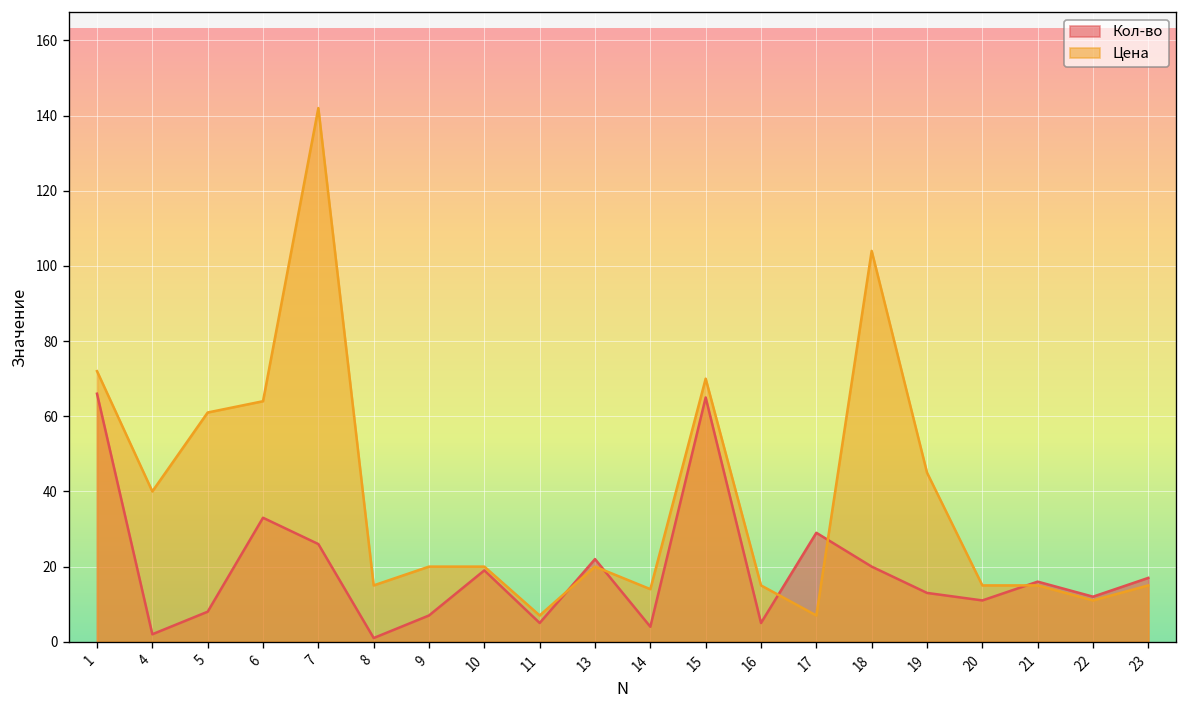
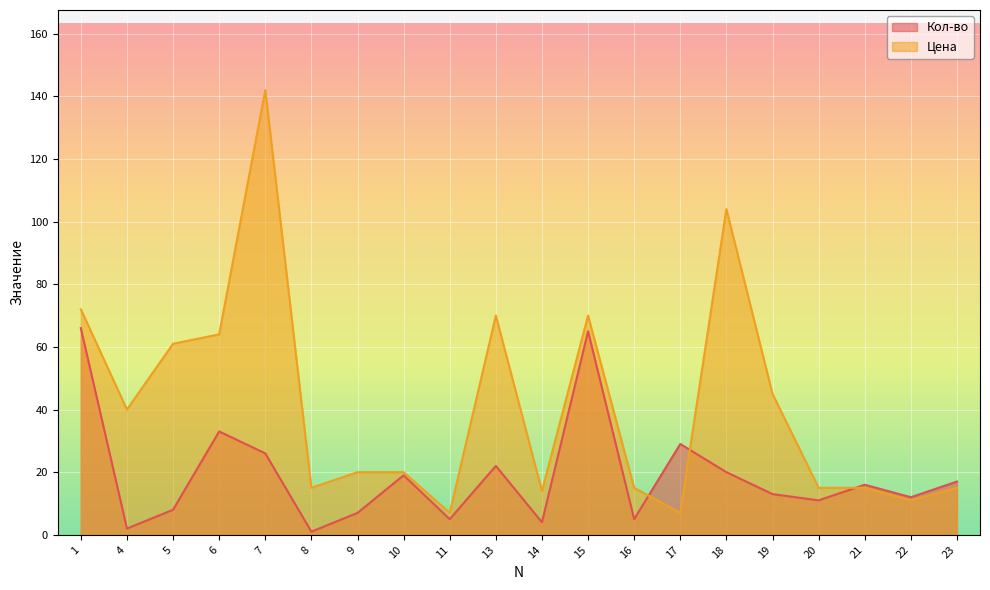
Цена, 13: 20 -> 70
